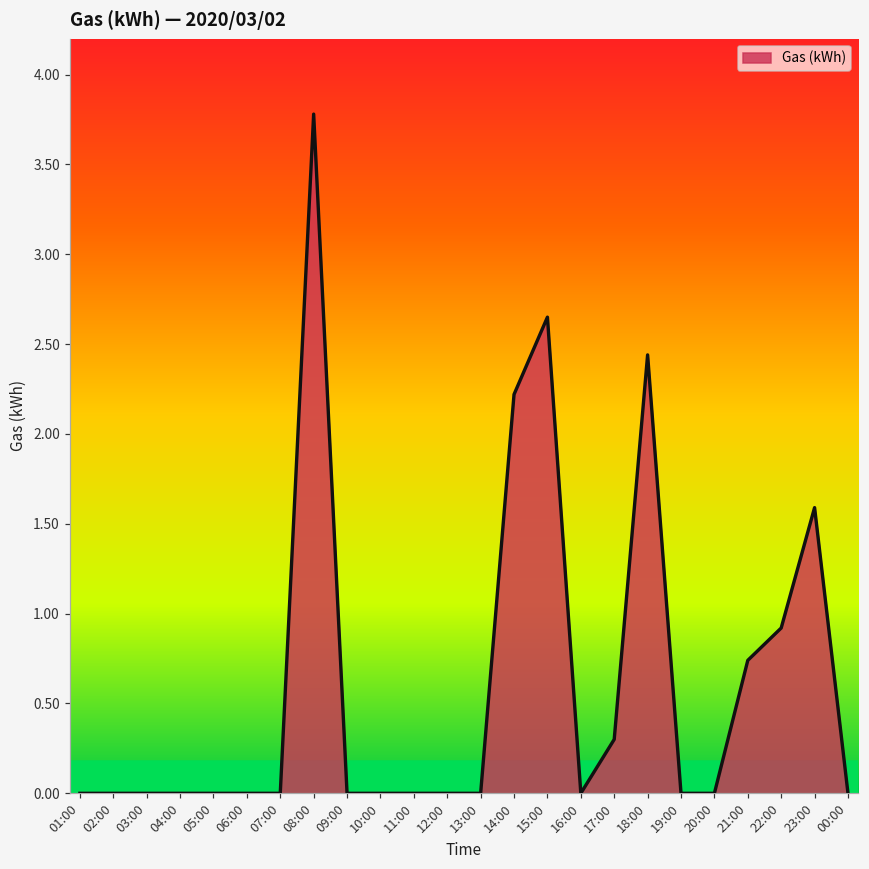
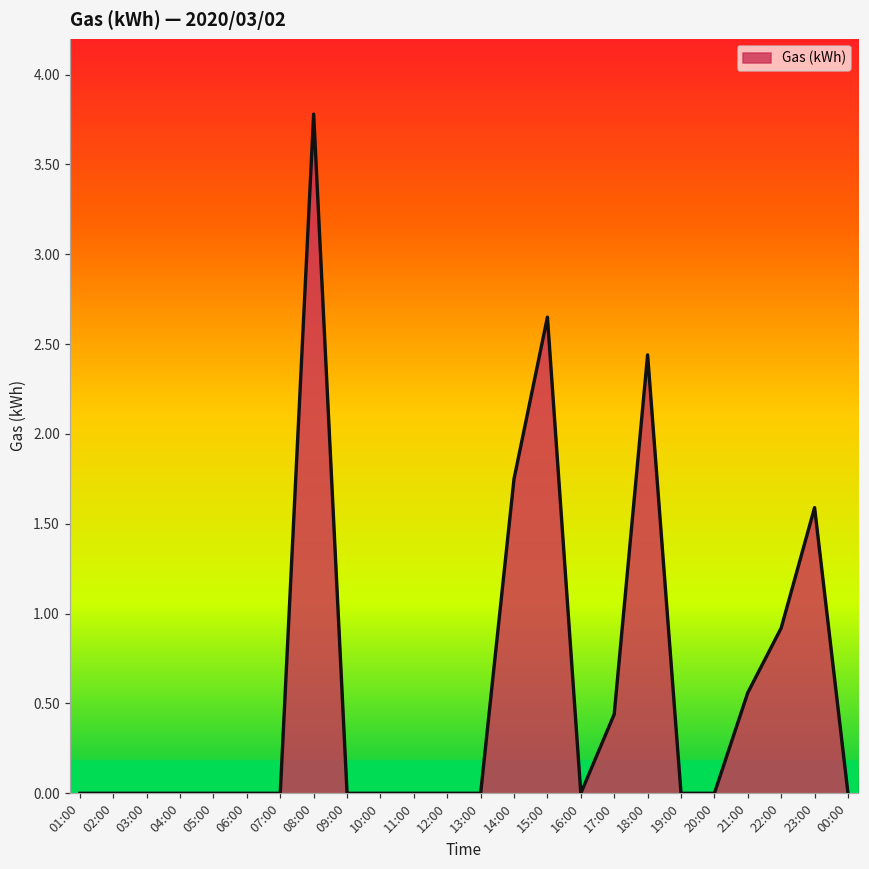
14:00: 2.22 -> 1.75
17:00: 0.30 -> 0.44
21:00: 0.74 -> 0.56
